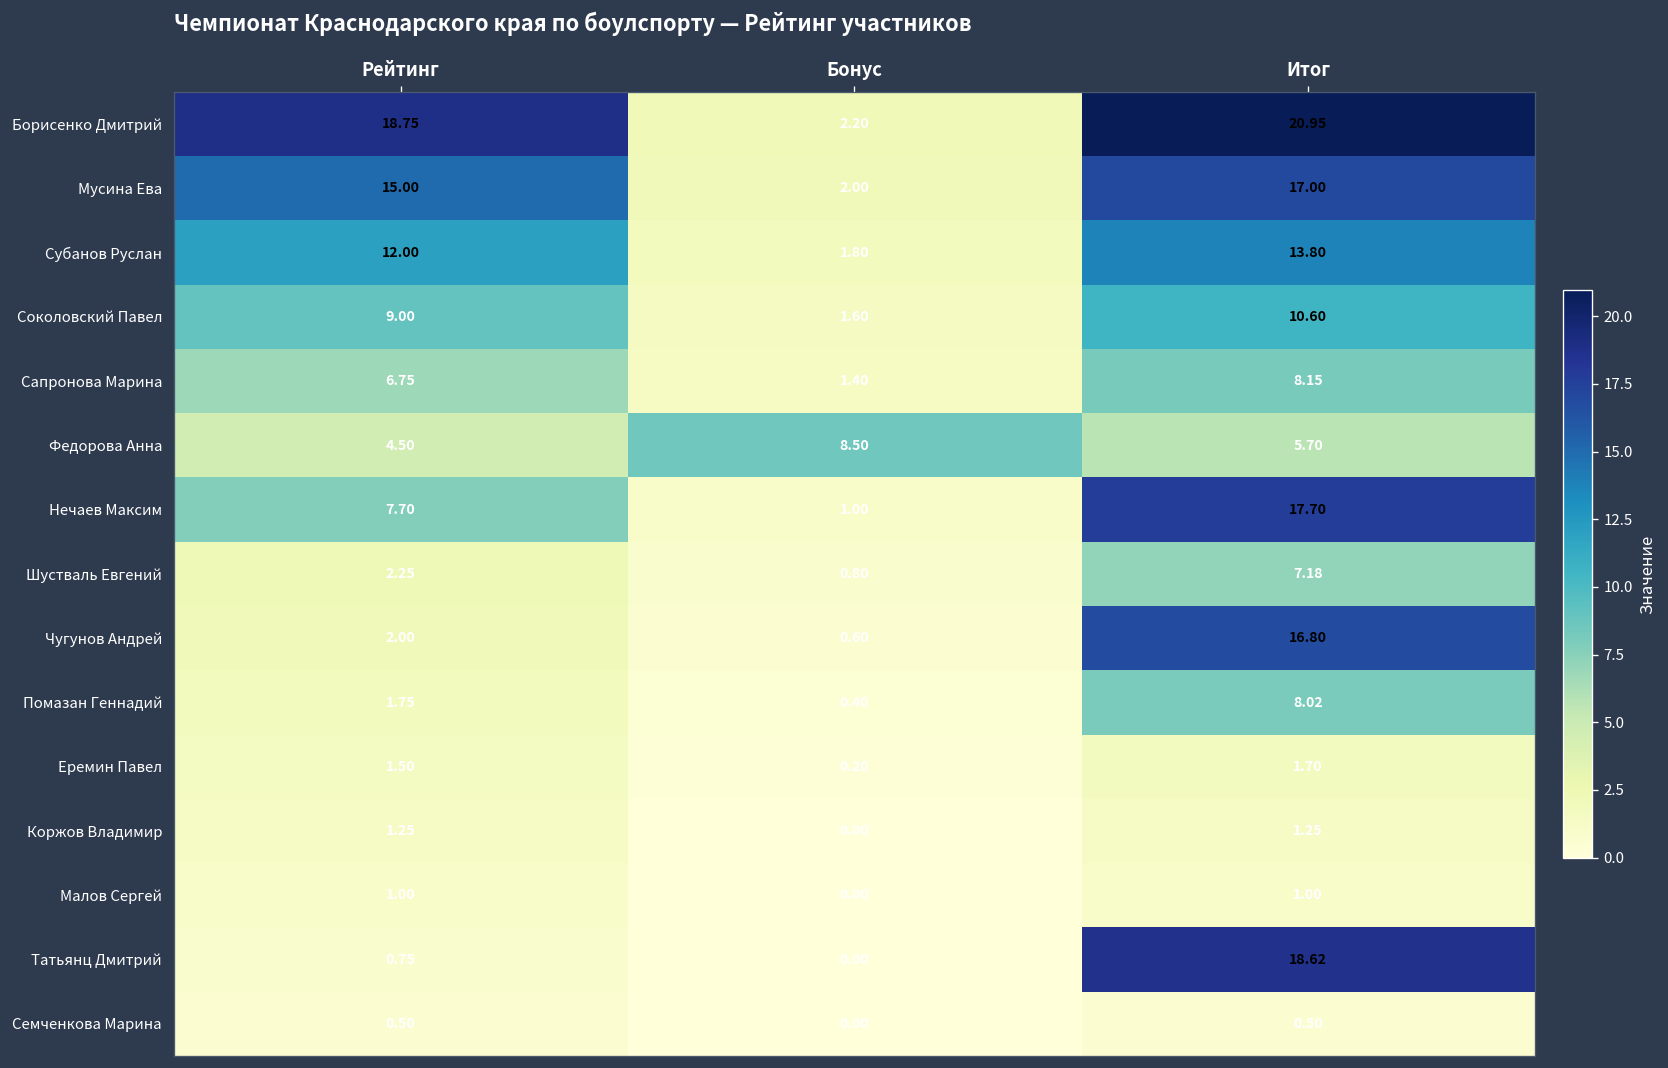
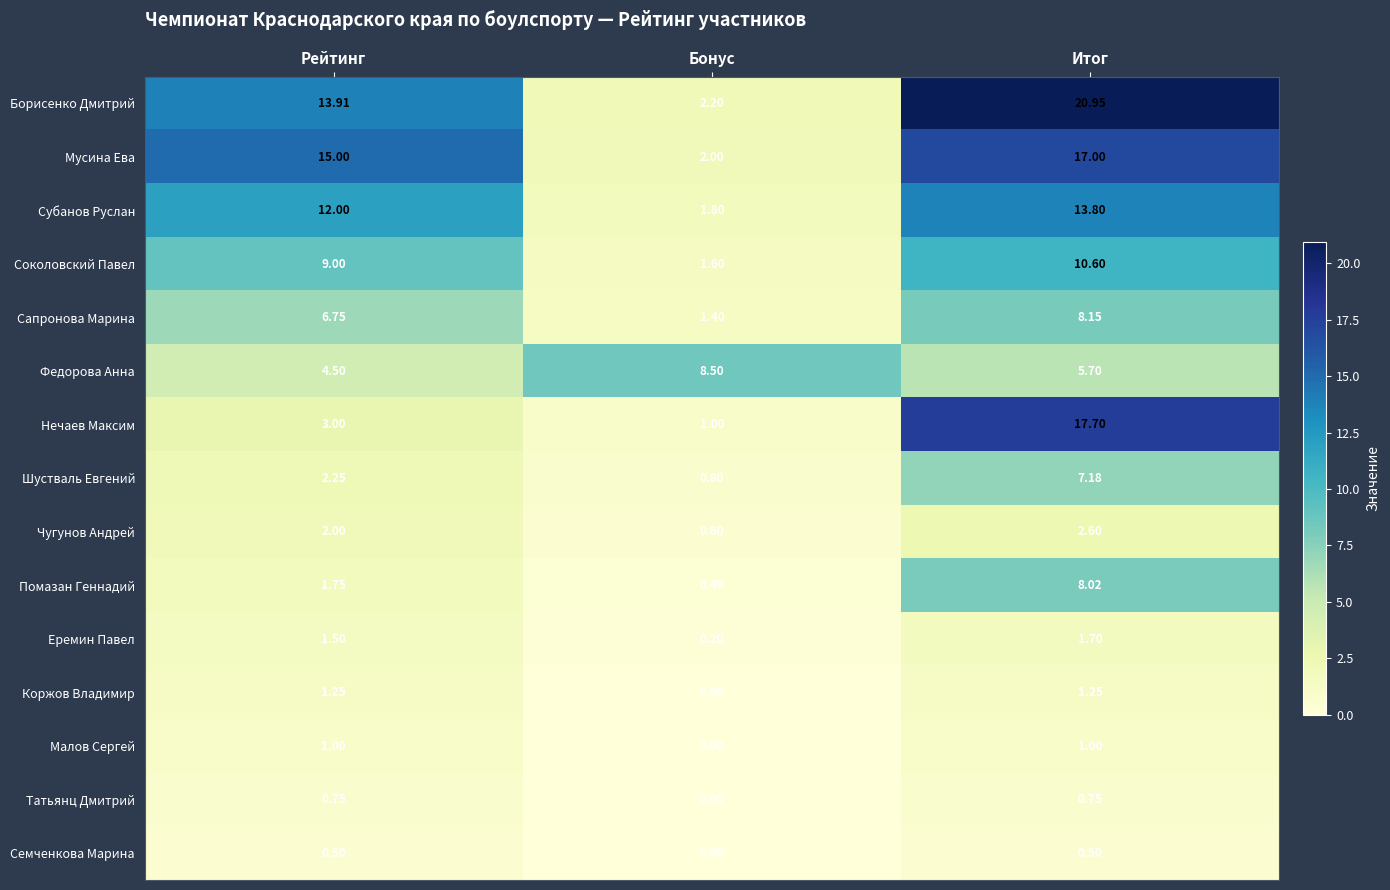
Борисенко Дмитрий, Рейтинг: 18.75 -> 13.91
Нечаев Максим, Рейтинг: 7.70 -> 3.00
Чугунов Андрей, Итог: 16.80 -> 2.60
Татьянц Дмитрий, Итог: 18.62 -> 0.75
